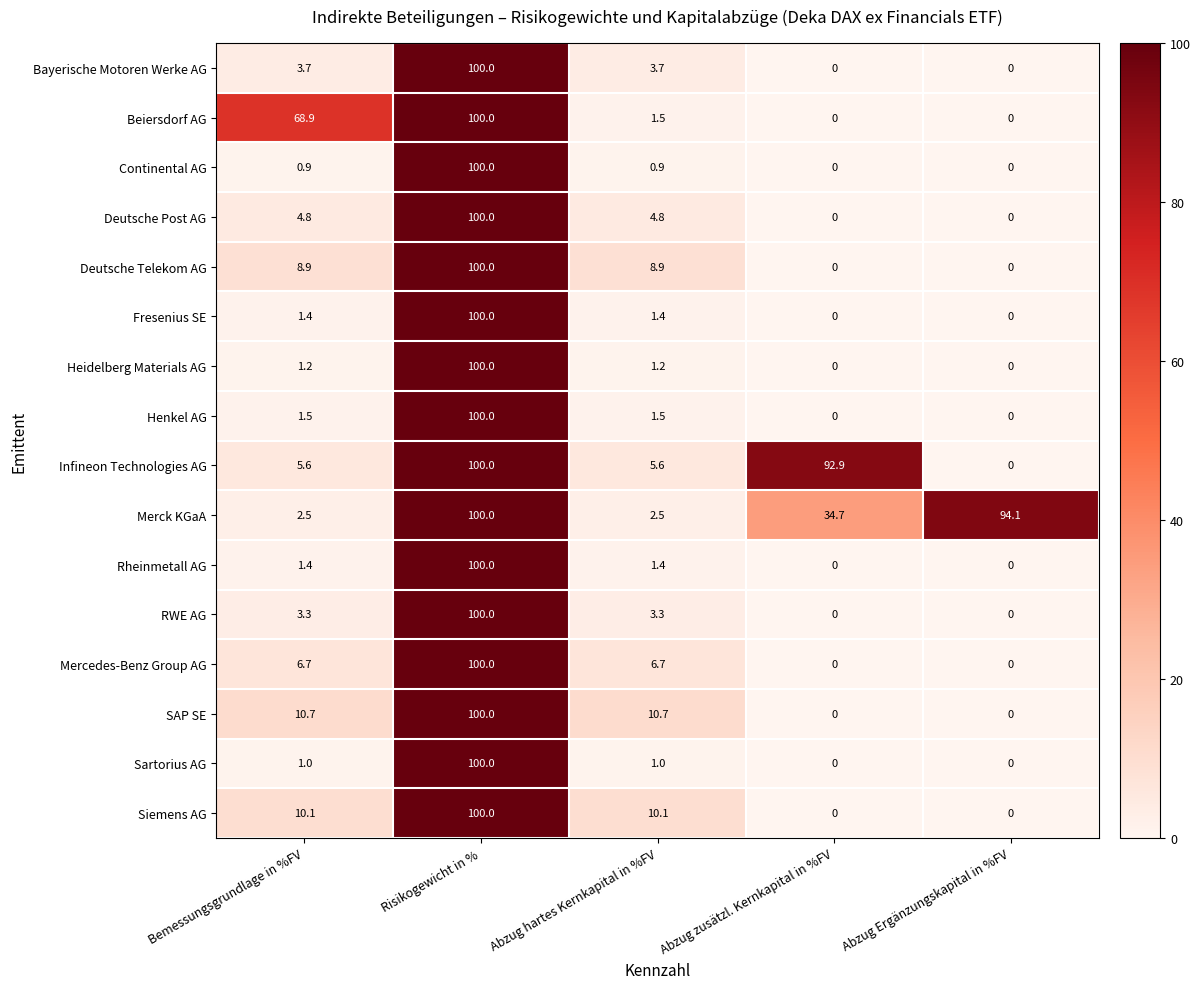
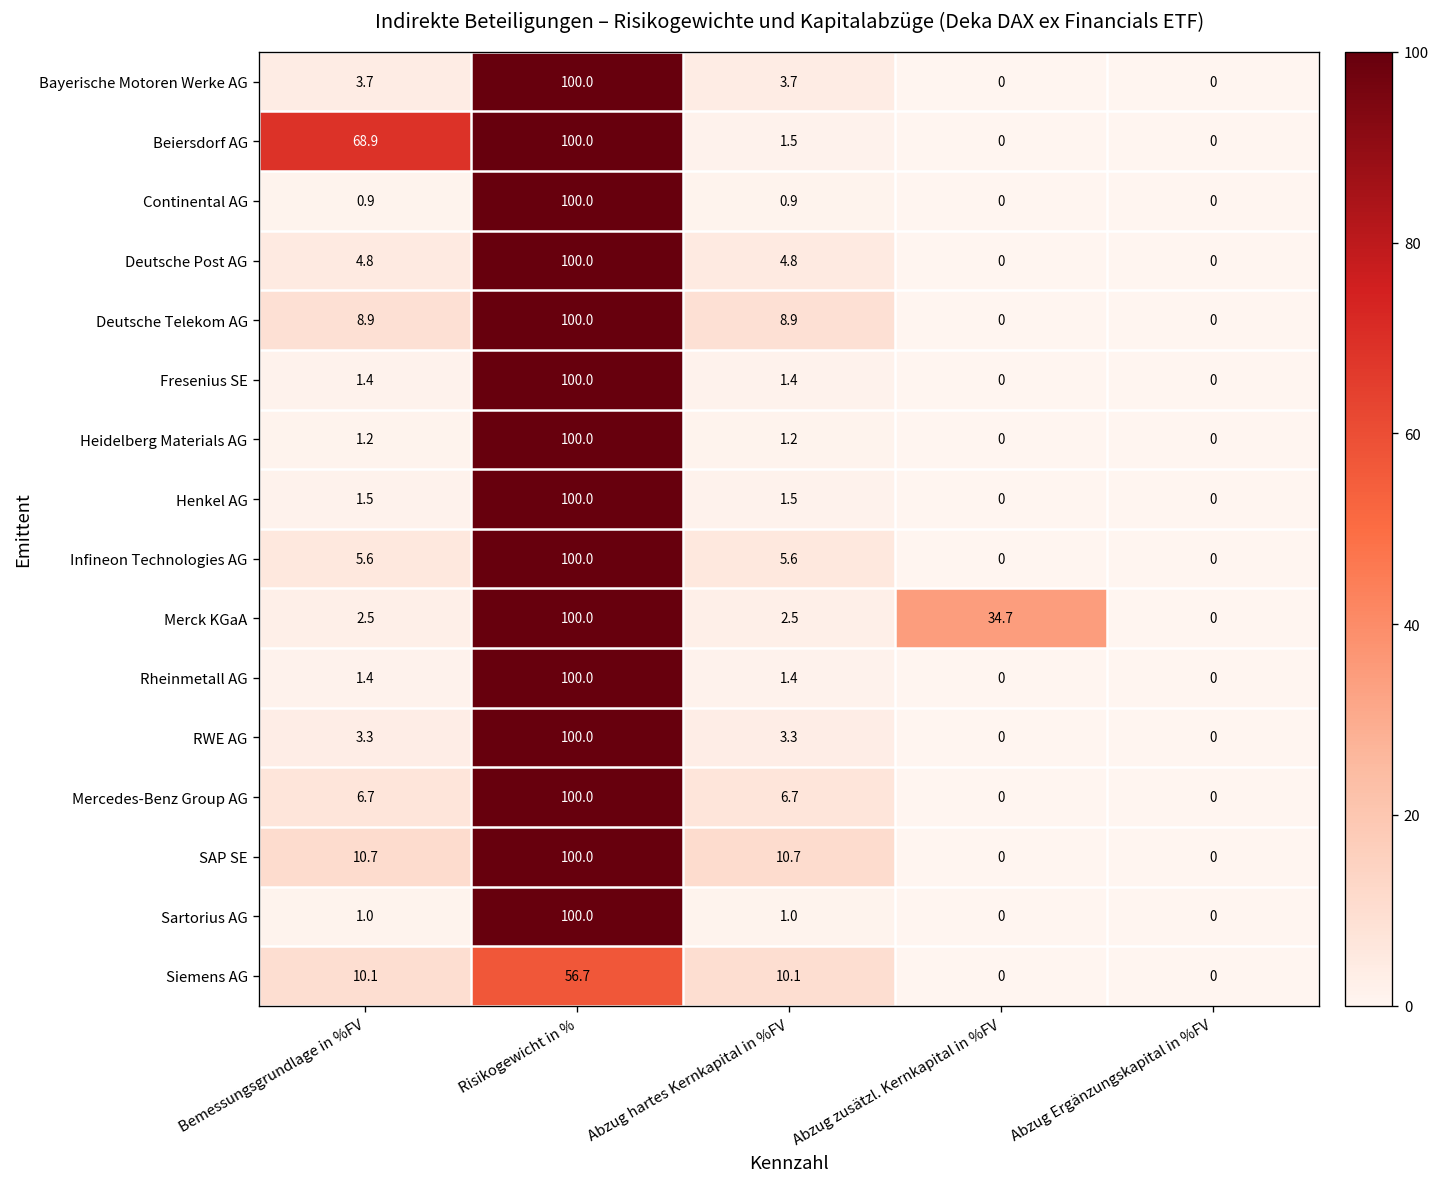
Infineon Technologies AG, Abzug zusätzl. Kernkapital in %FV: 92.9 -> 0
Merck KGaA, Abzug Ergänzungskapital in %FV: 94.1 -> 0
Siemens AG, Risikogewicht in %: 100.0 -> 56.7
